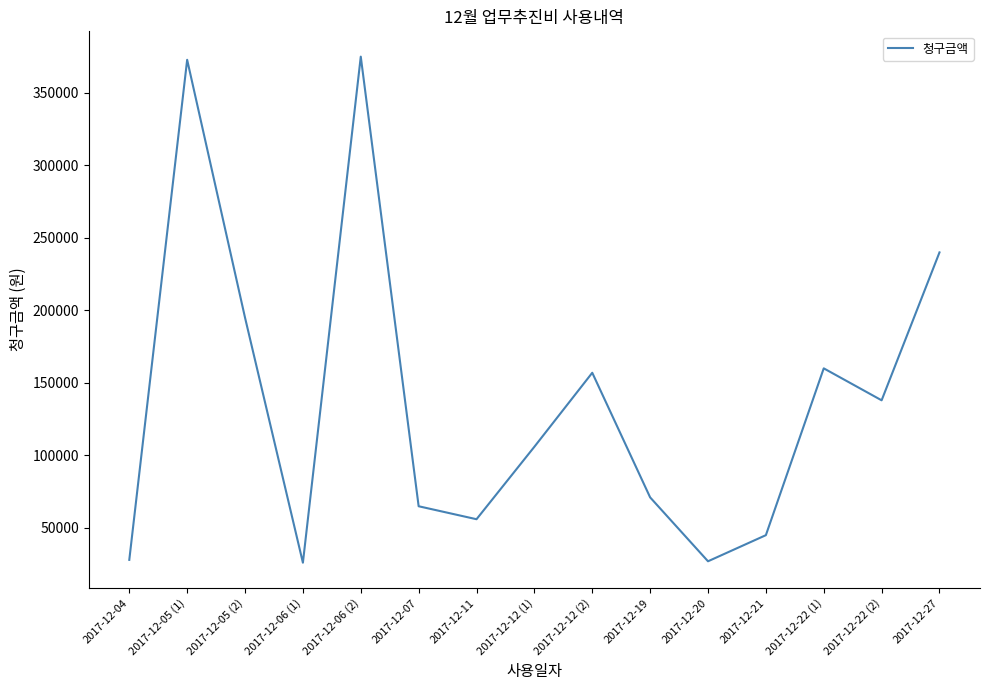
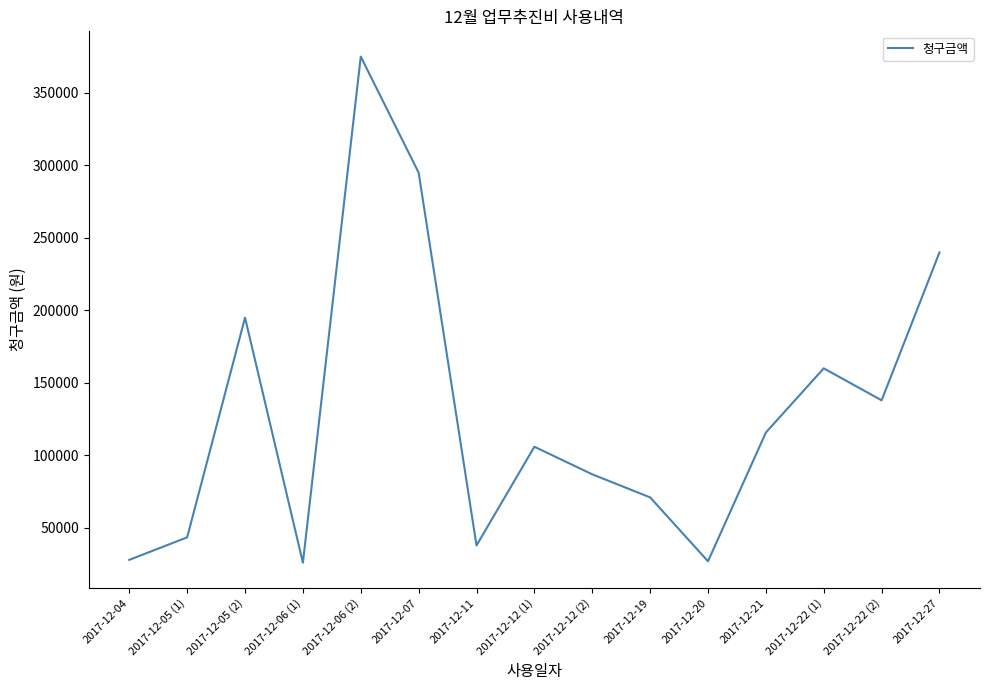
2017-12-05 (1): 373000 -> 44000
2017-12-07: 65000 -> 295000
2017-12-11: 56000 -> 38000
2017-12-12 (2): 157000 -> 87000
2017-12-21: 45000 -> 116000
